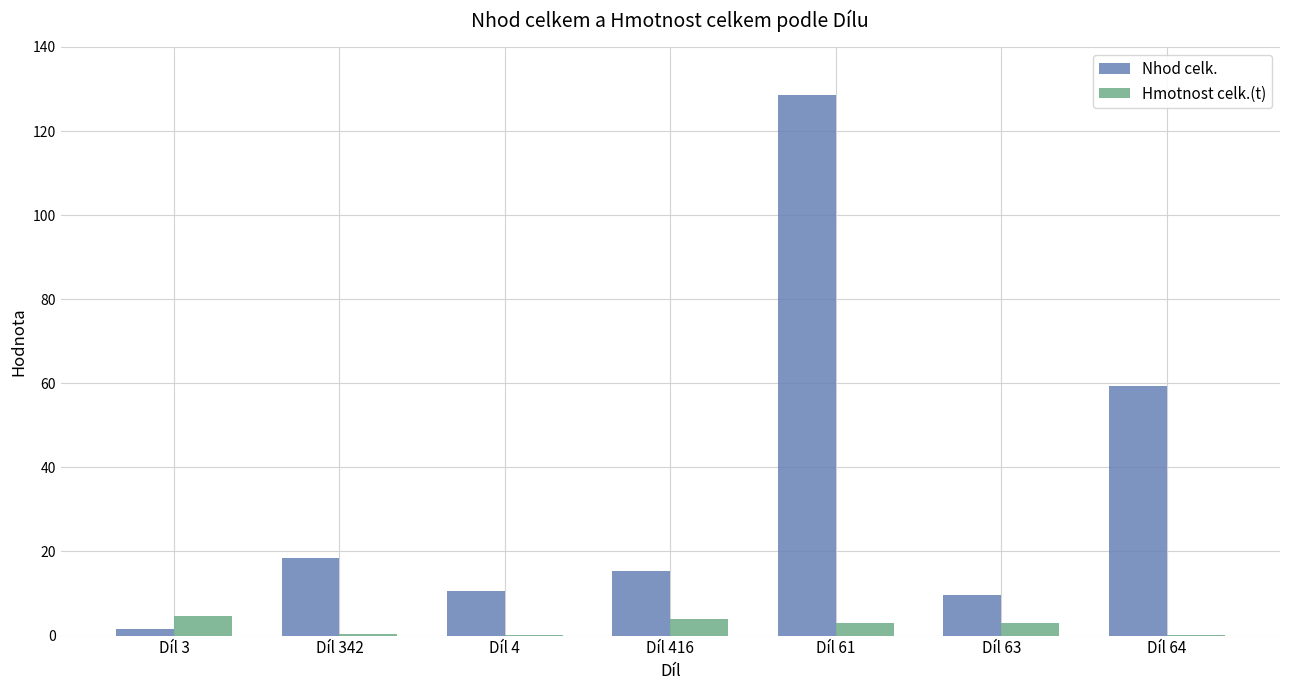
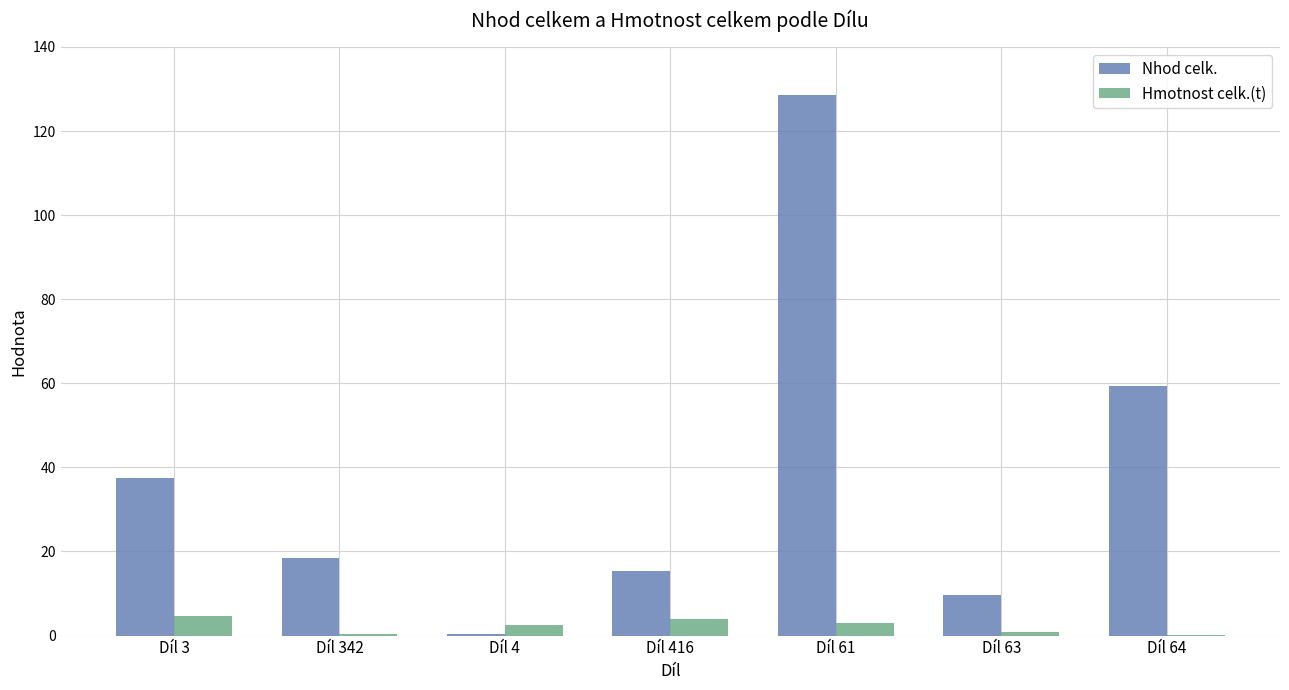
Nhod celk., Díl 3: 1 -> 37
Nhod celk., Díl 4: 11 -> 0
Hmotnost celk.(t), Díl 4: 0 -> 3
Hmotnost celk.(t), Díl 63: 3 -> 1
